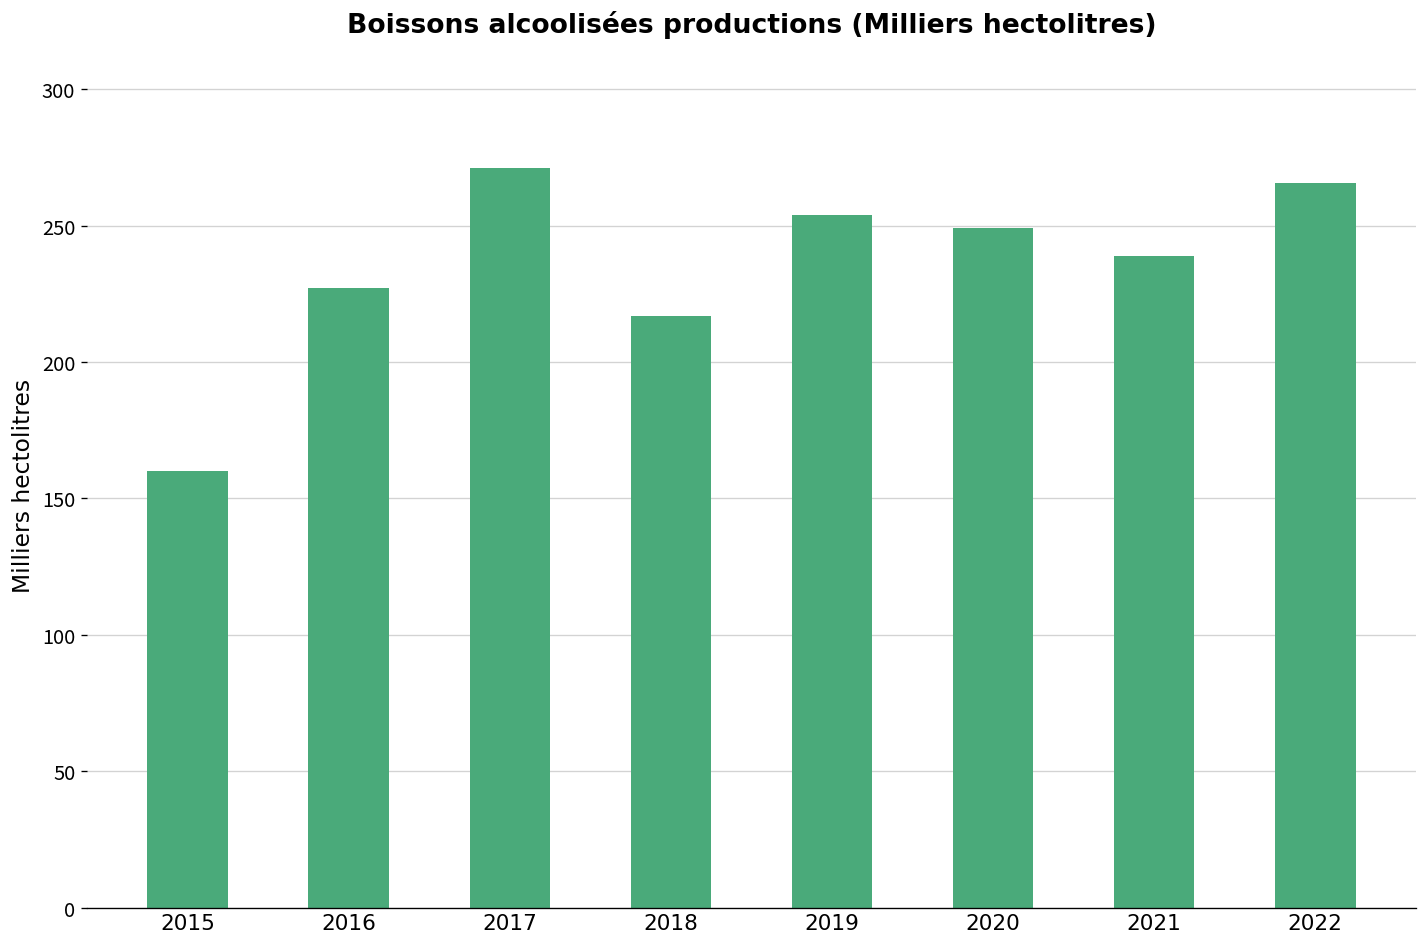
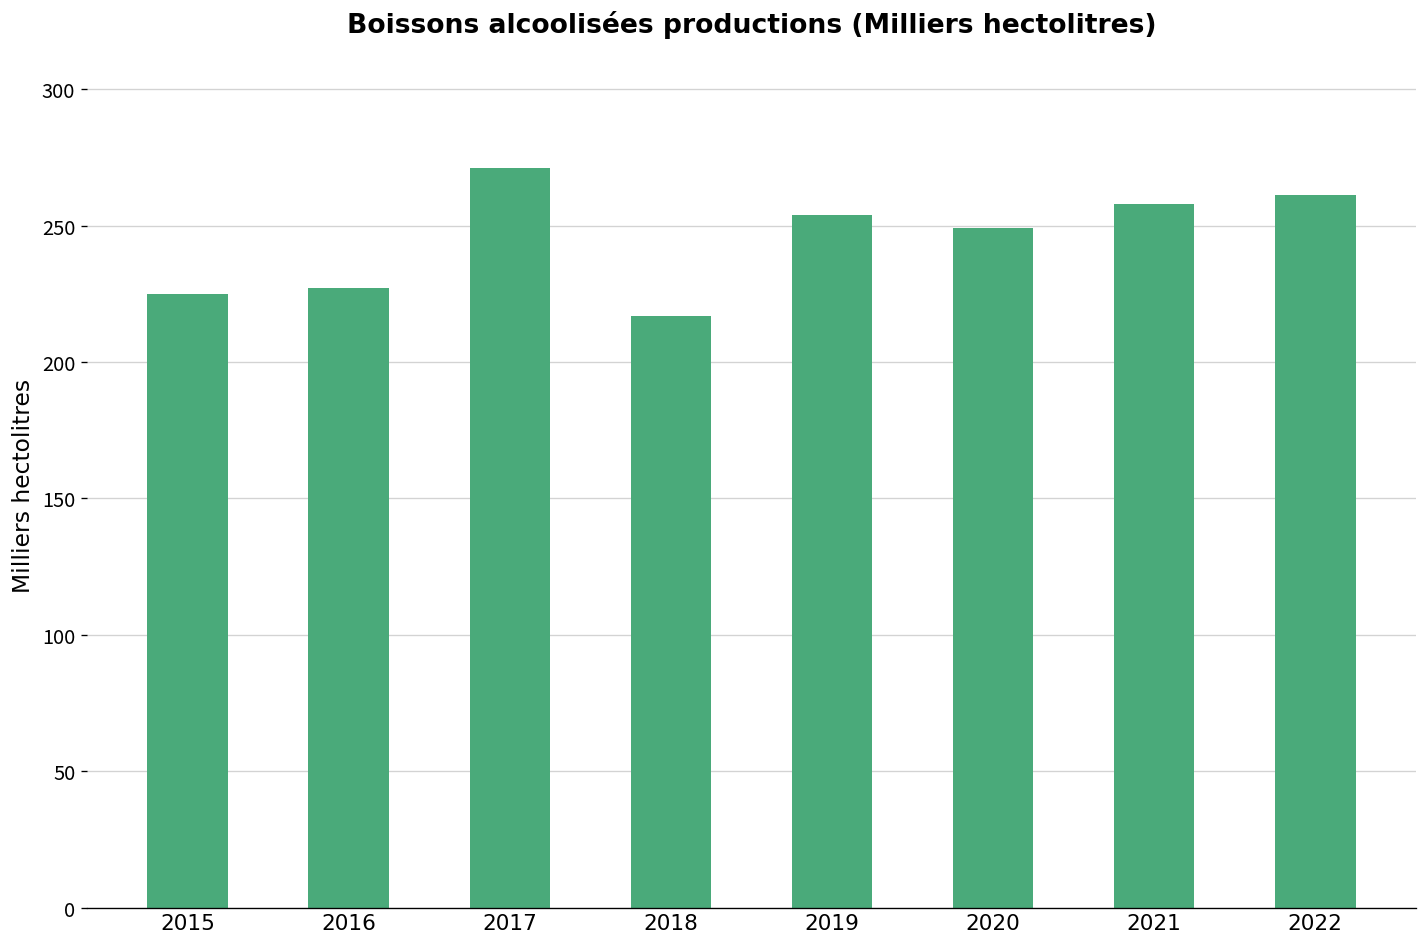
2015: 160 -> 225
2021: 239 -> 258
2022: 266 -> 261
